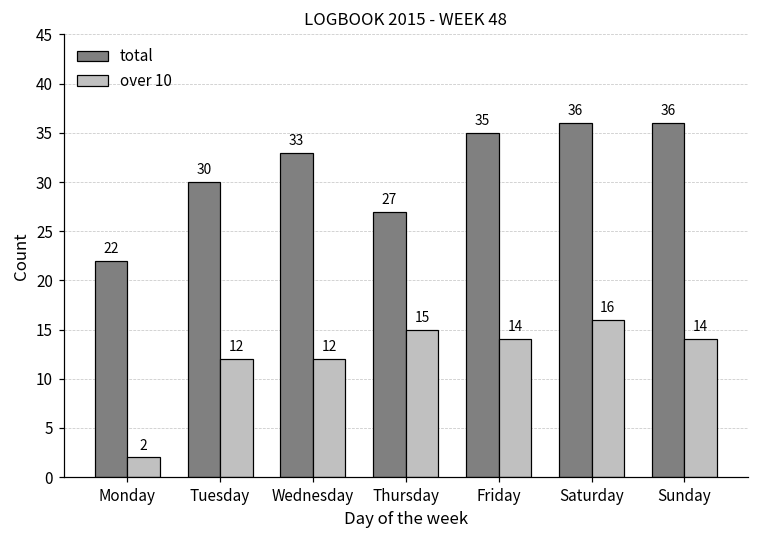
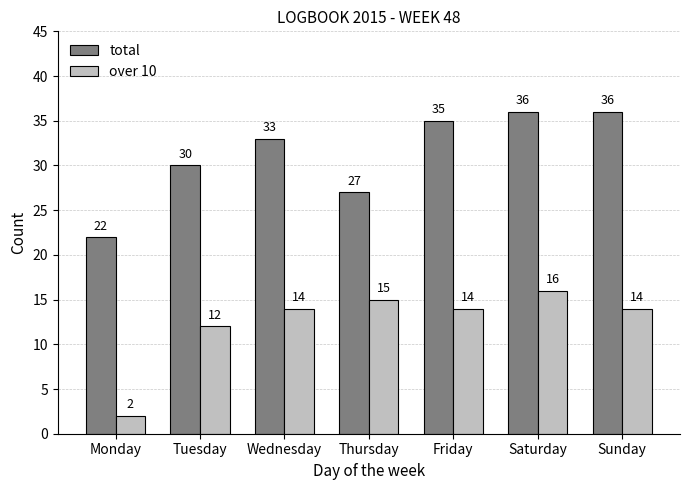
over 10, Wednesday: 12 -> 14
